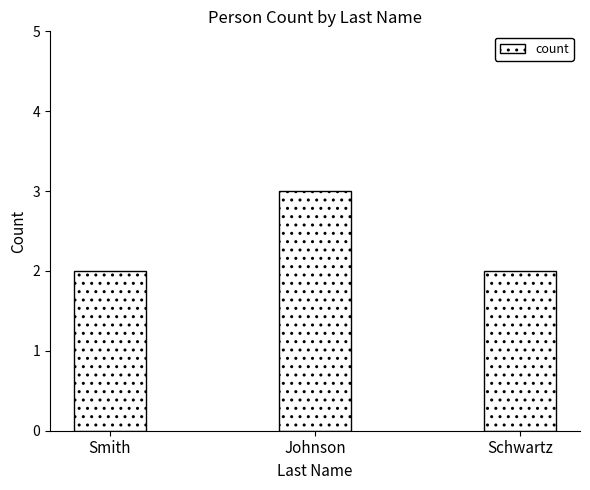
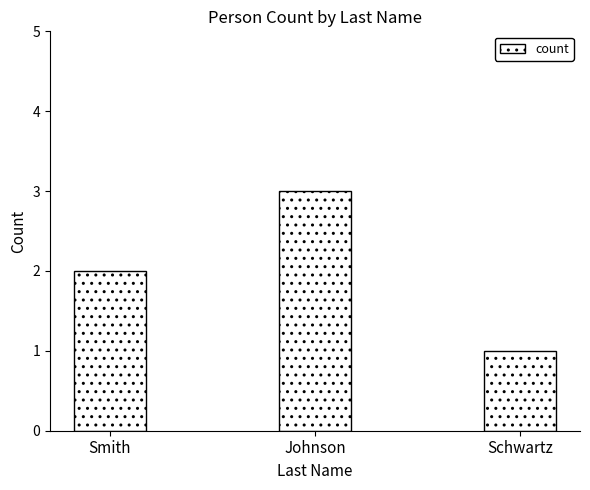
Schwartz: 2 -> 1
